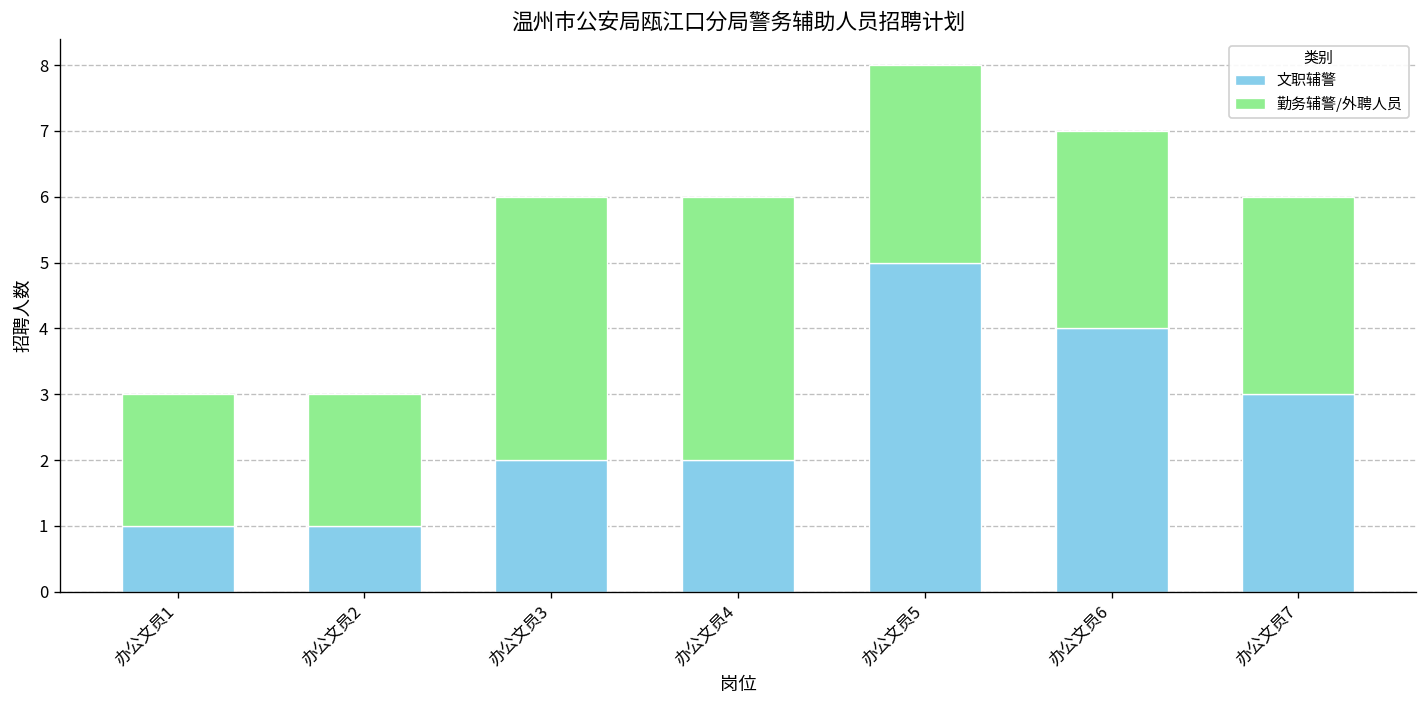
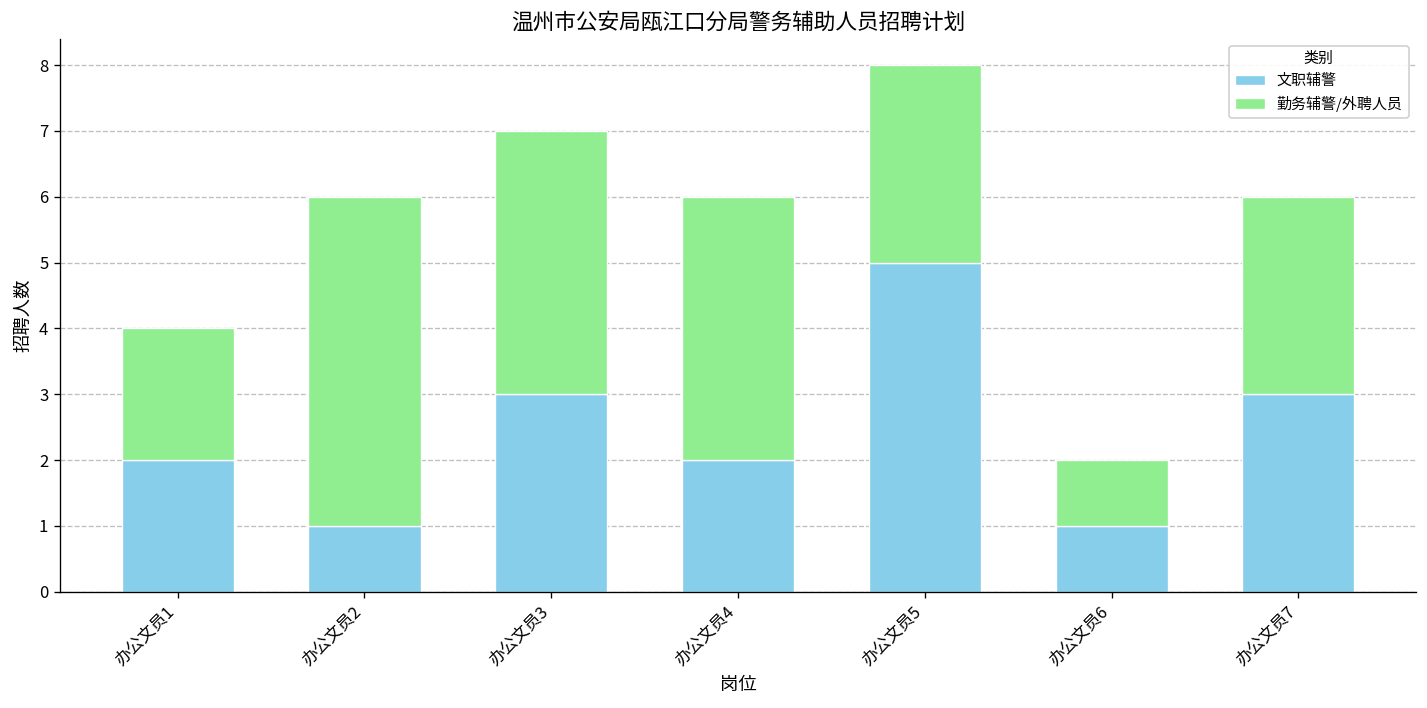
文职辅警, 办公文员1: 1 -> 2
勤务辅警/外聘人员, 办公文员2: 2 -> 5
文职辅警, 办公文员3: 2 -> 3
文职辅警, 办公文员6: 4 -> 1
勤务辅警/外聘人员, 办公文员6: 3 -> 1
